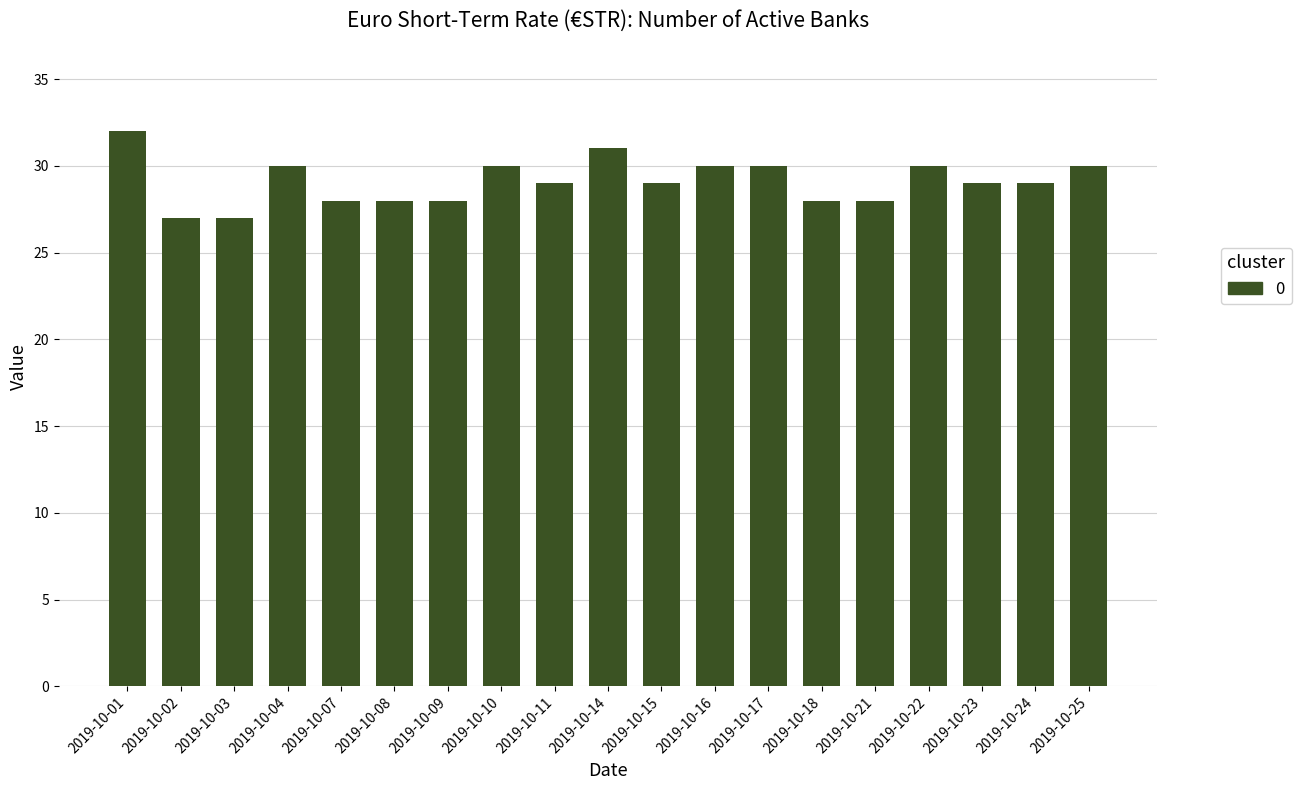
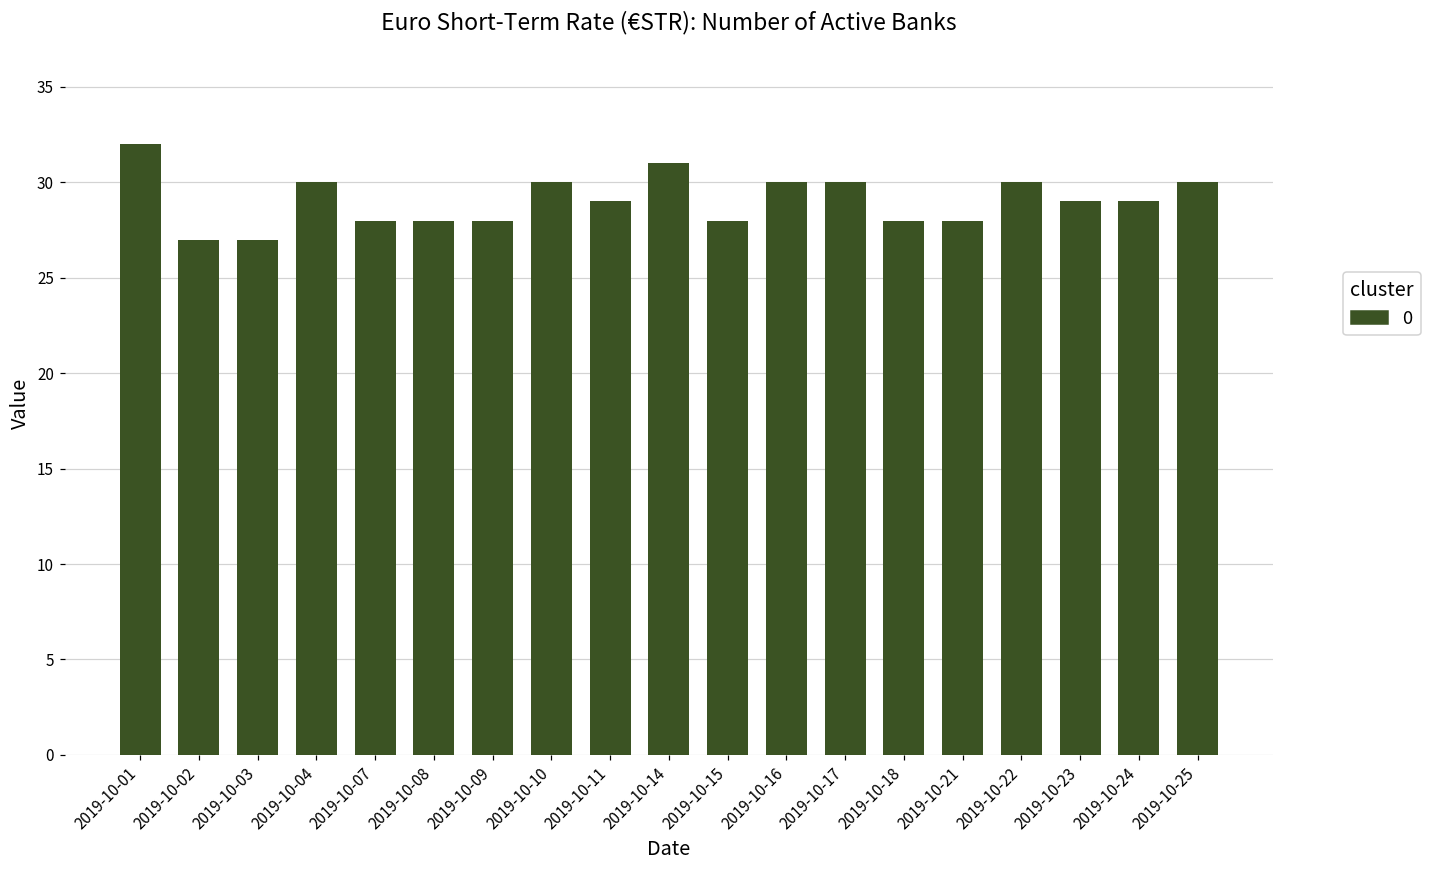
2019-10-15: 29 -> 28
